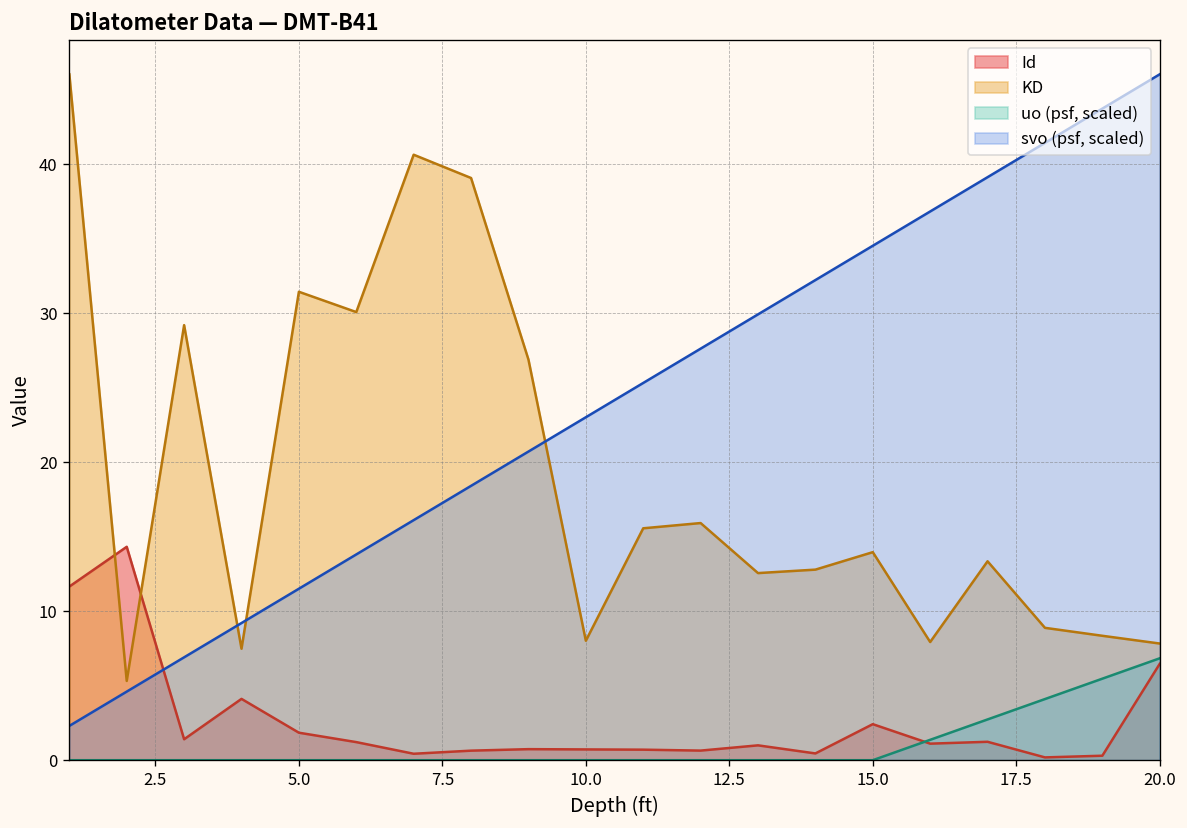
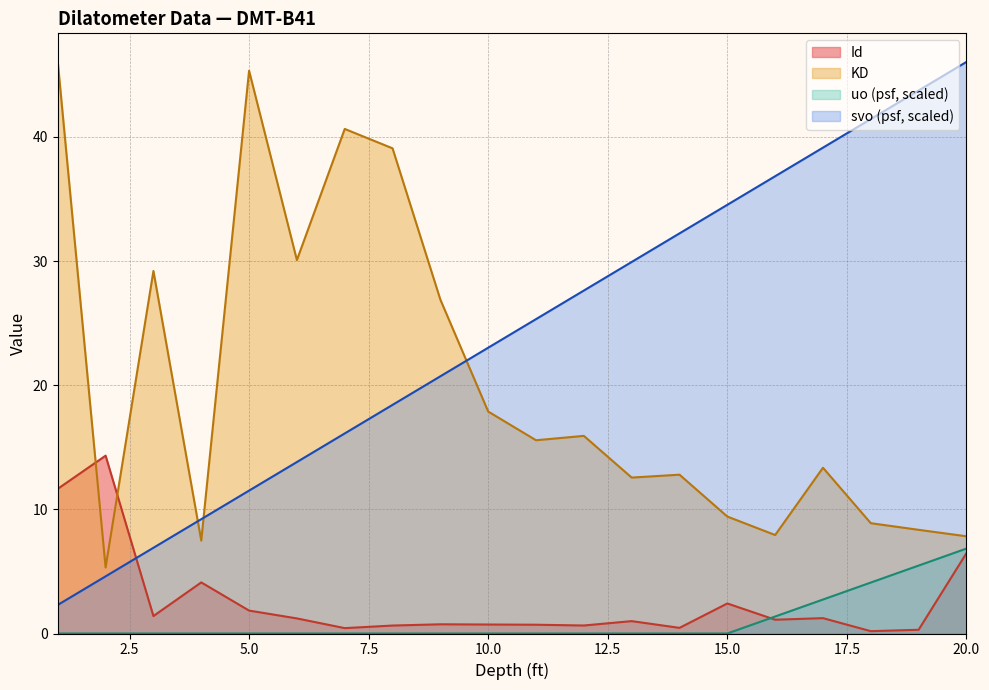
KD, 5.0: 31.4 -> 45.3
KD, 10.0: 8.0 -> 17.9
KD, 15.0: 14.0 -> 9.4
